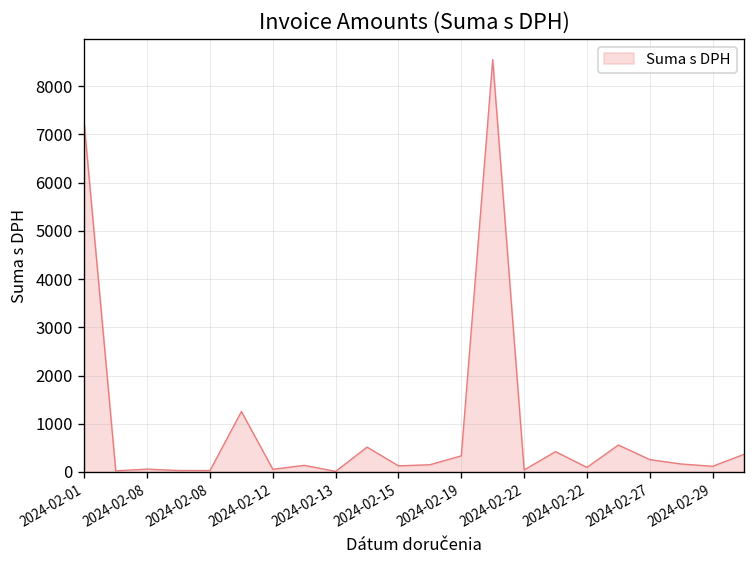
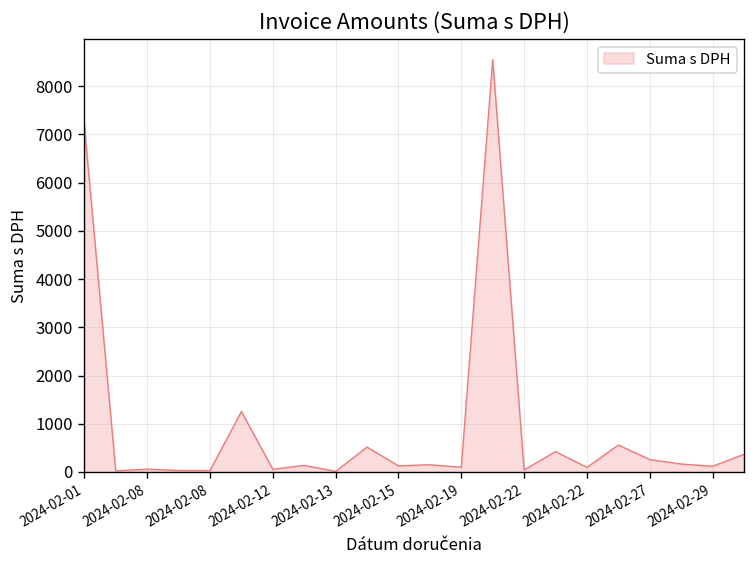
2024-02-19: 300 -> 100
